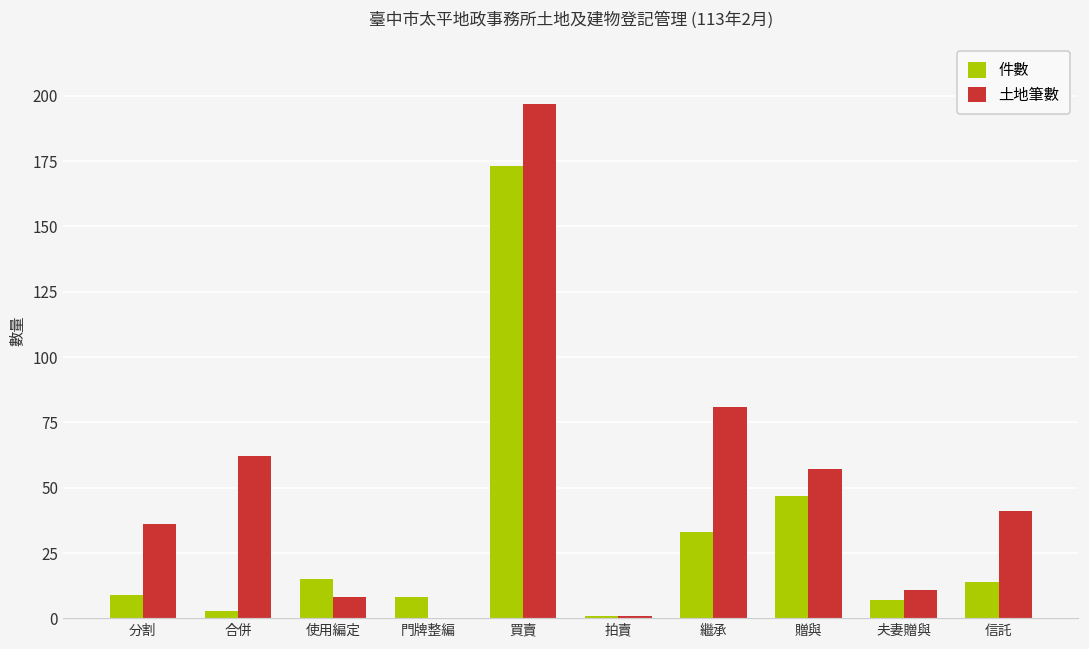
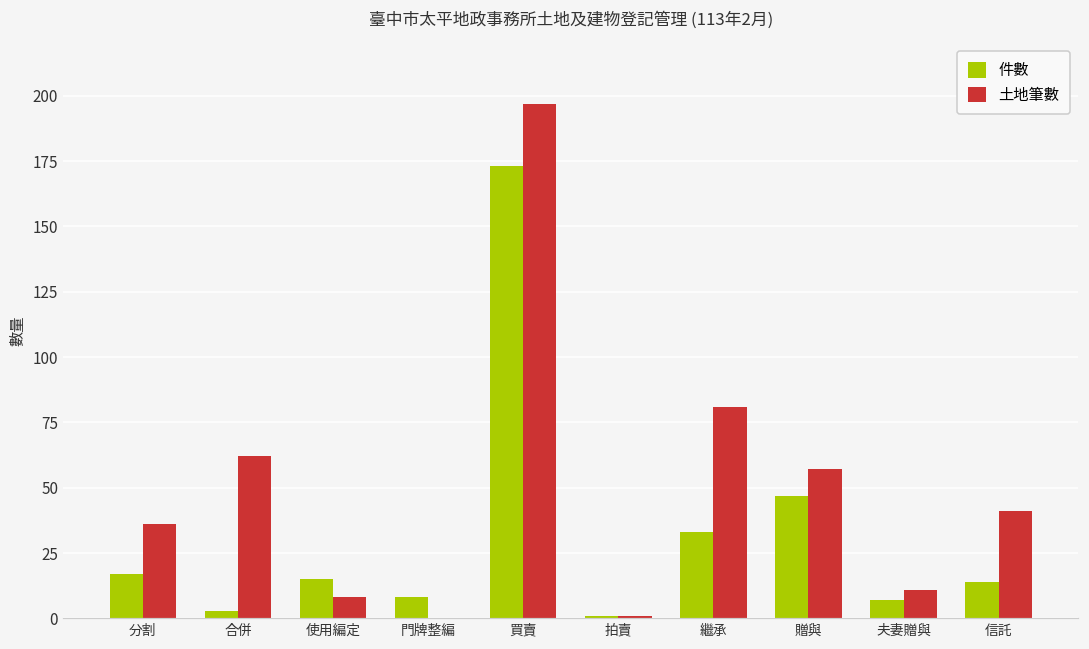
件數, 分割: 9 -> 17
